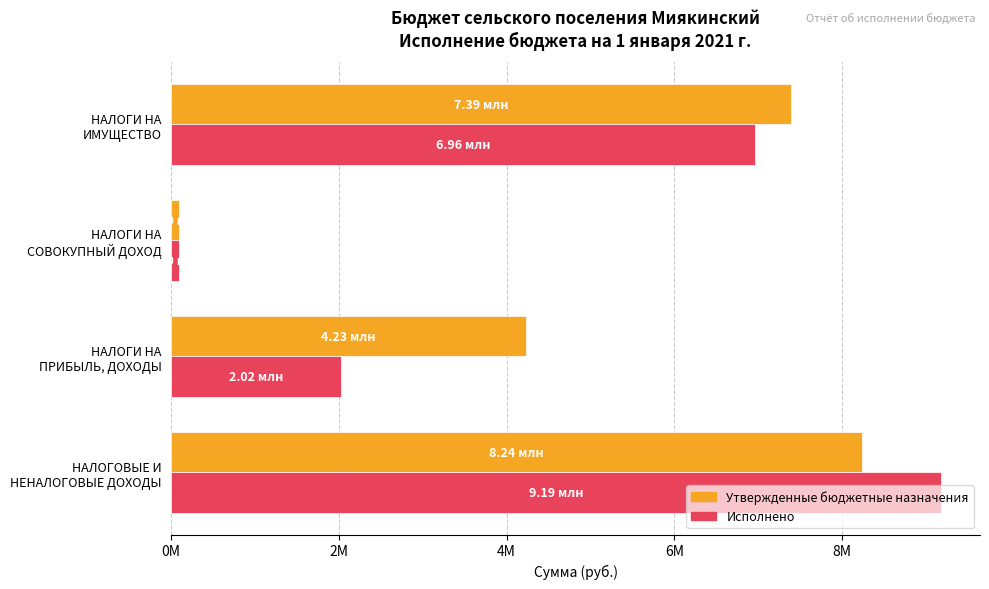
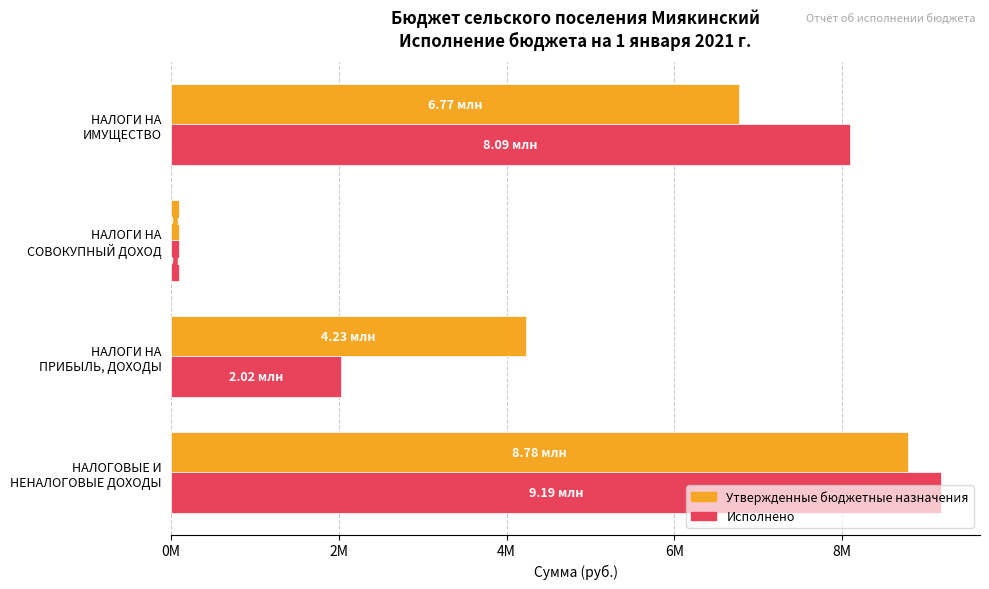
Утвержденные бюджетные назначения, НАЛОГИ НА ИМУЩЕСТВО: 7.39 -> 6.77
Исполнено, НАЛОГИ НА ИМУЩЕСТВО: 6.96 -> 8.09
Утвержденные бюджетные назначения, НАЛОГОВЫЕ И НЕНАЛОГОВЫЕ ДОХОДЫ: 8.24 -> 8.78
